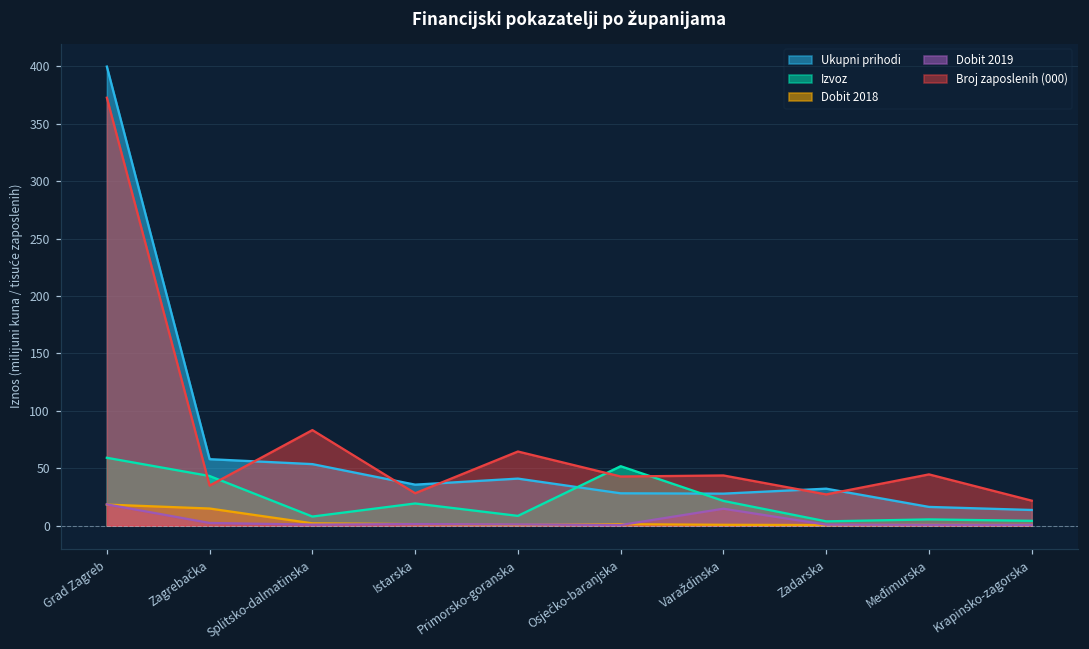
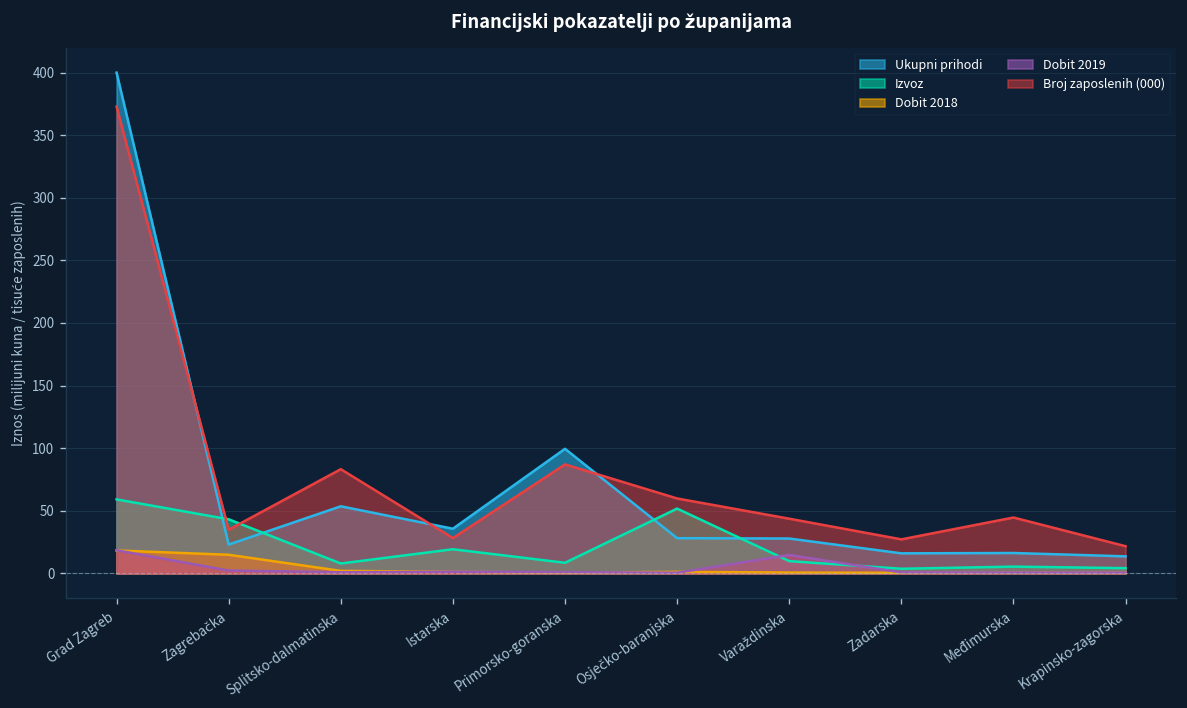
Ukupni prihodi, Zagrebačka: 58 -> 23
Ukupni prihodi, Primorsko-goranska: 41 -> 100
Broj zaposlenih (000), Primorsko-goranska: 65 -> 87
Broj zaposlenih (000), Osječko-baranjska: 43 -> 60
Izvoz, Varaždinska: 22 -> 10
Ukupni prihodi, Zadarska: 32 -> 16
